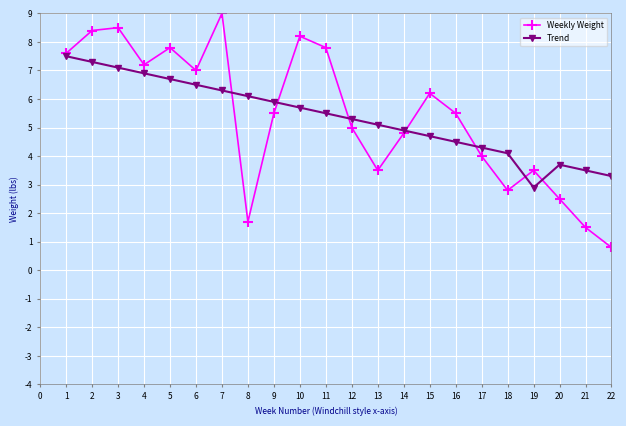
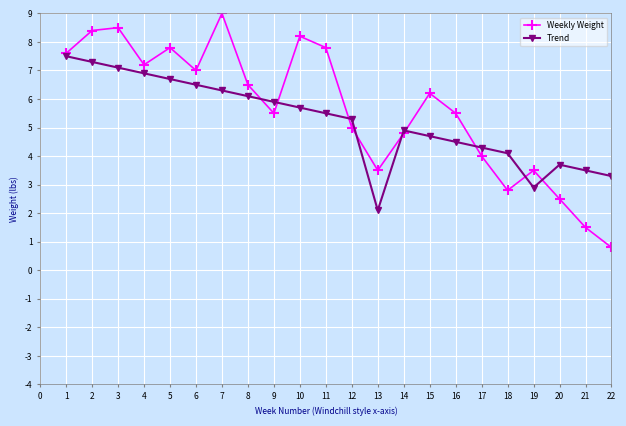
Weekly Weight, 8: 1.7 -> 6.5
Trend, 13: 5.1 -> 2.1
